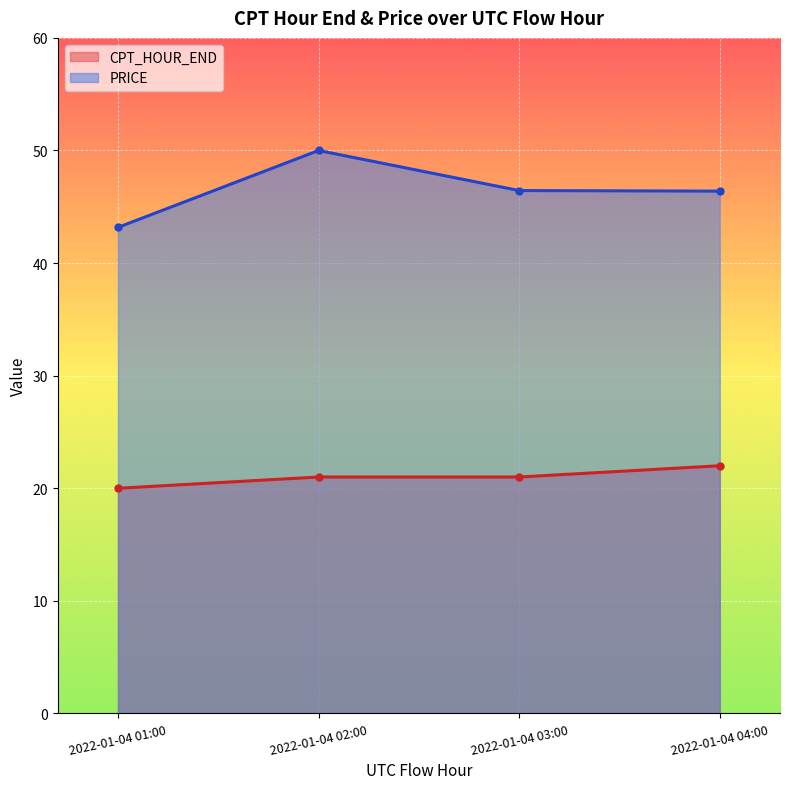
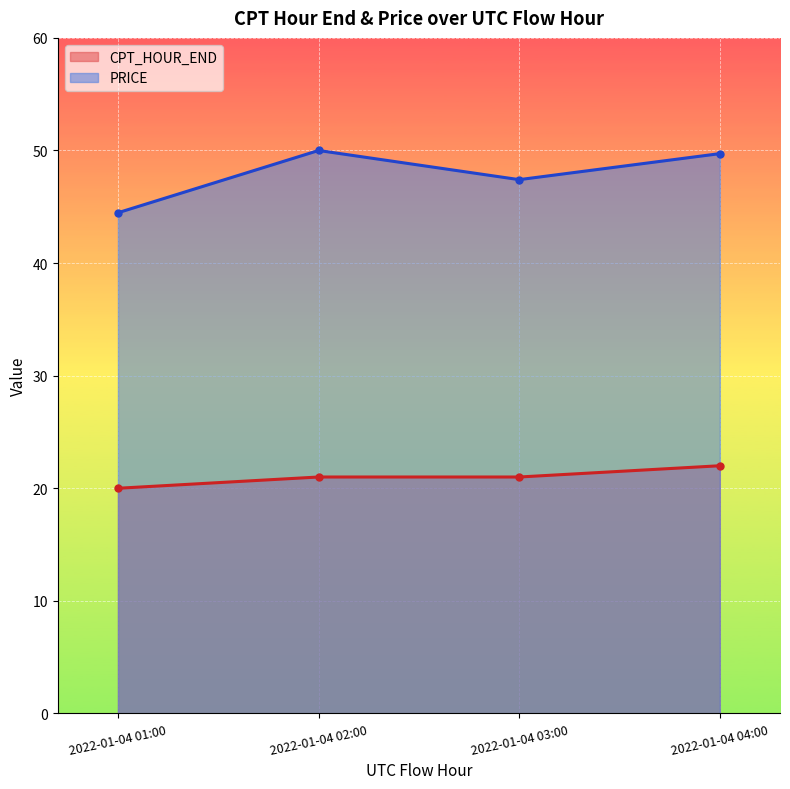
PRICE, 2022-01-04 01:00: 43.2 -> 44.5
PRICE, 2022-01-04 03:00: 46.4 -> 47.4
PRICE, 2022-01-04 04:00: 46.4 -> 49.7
